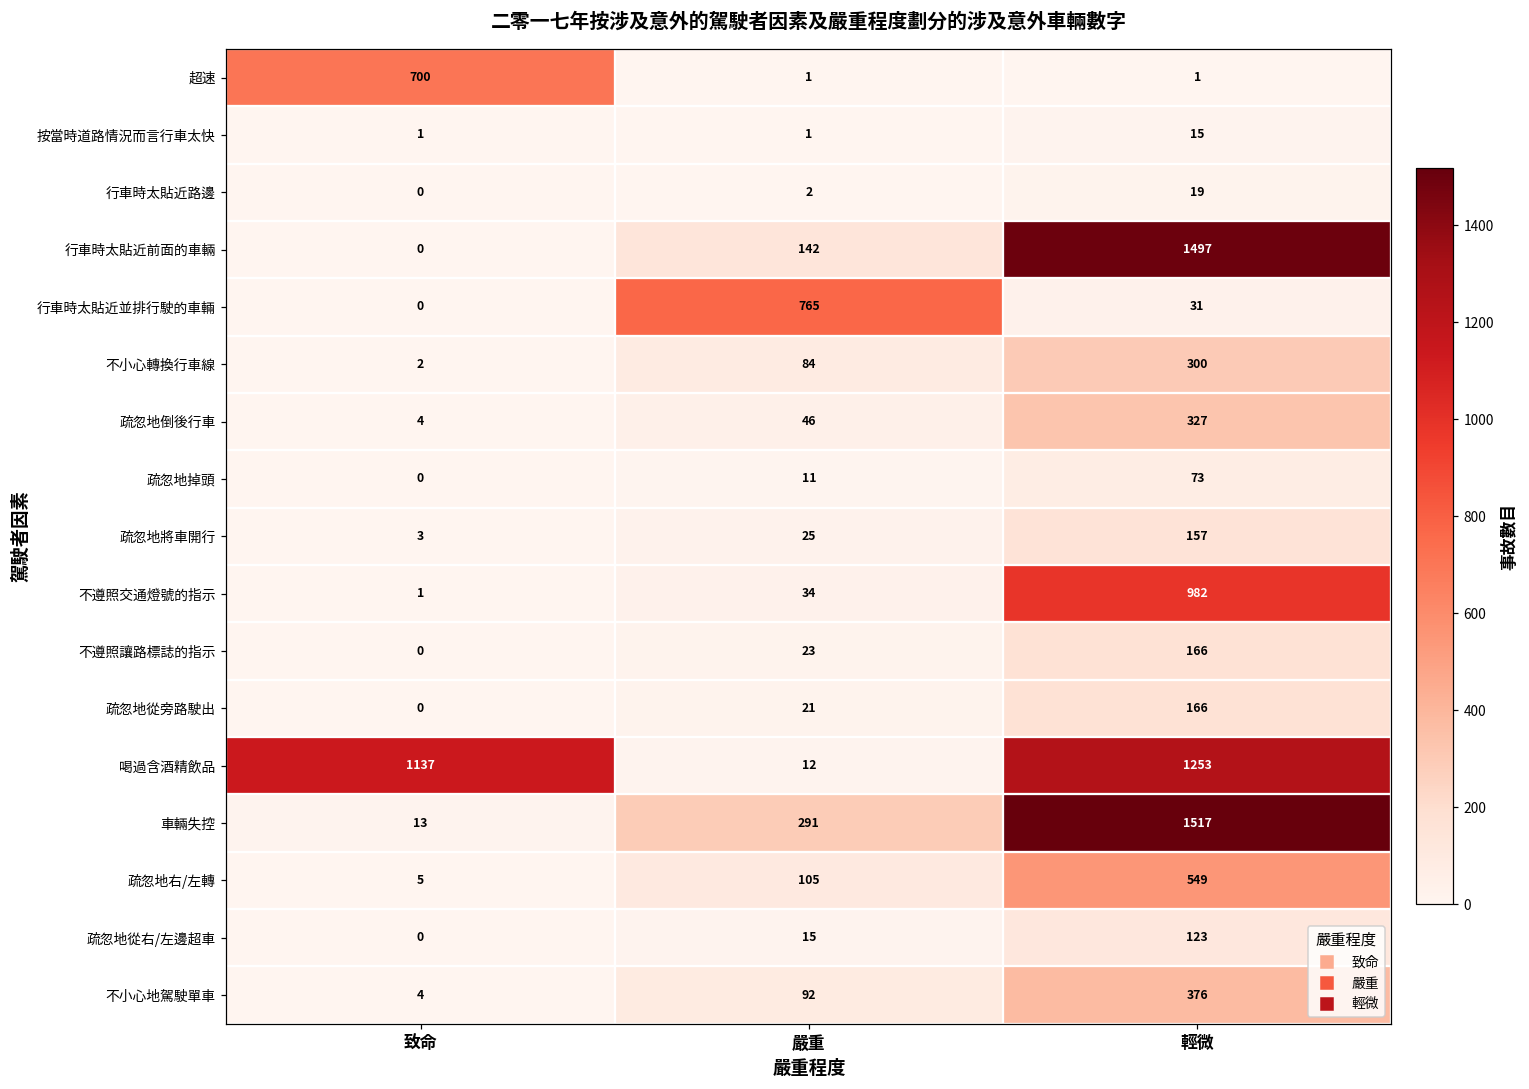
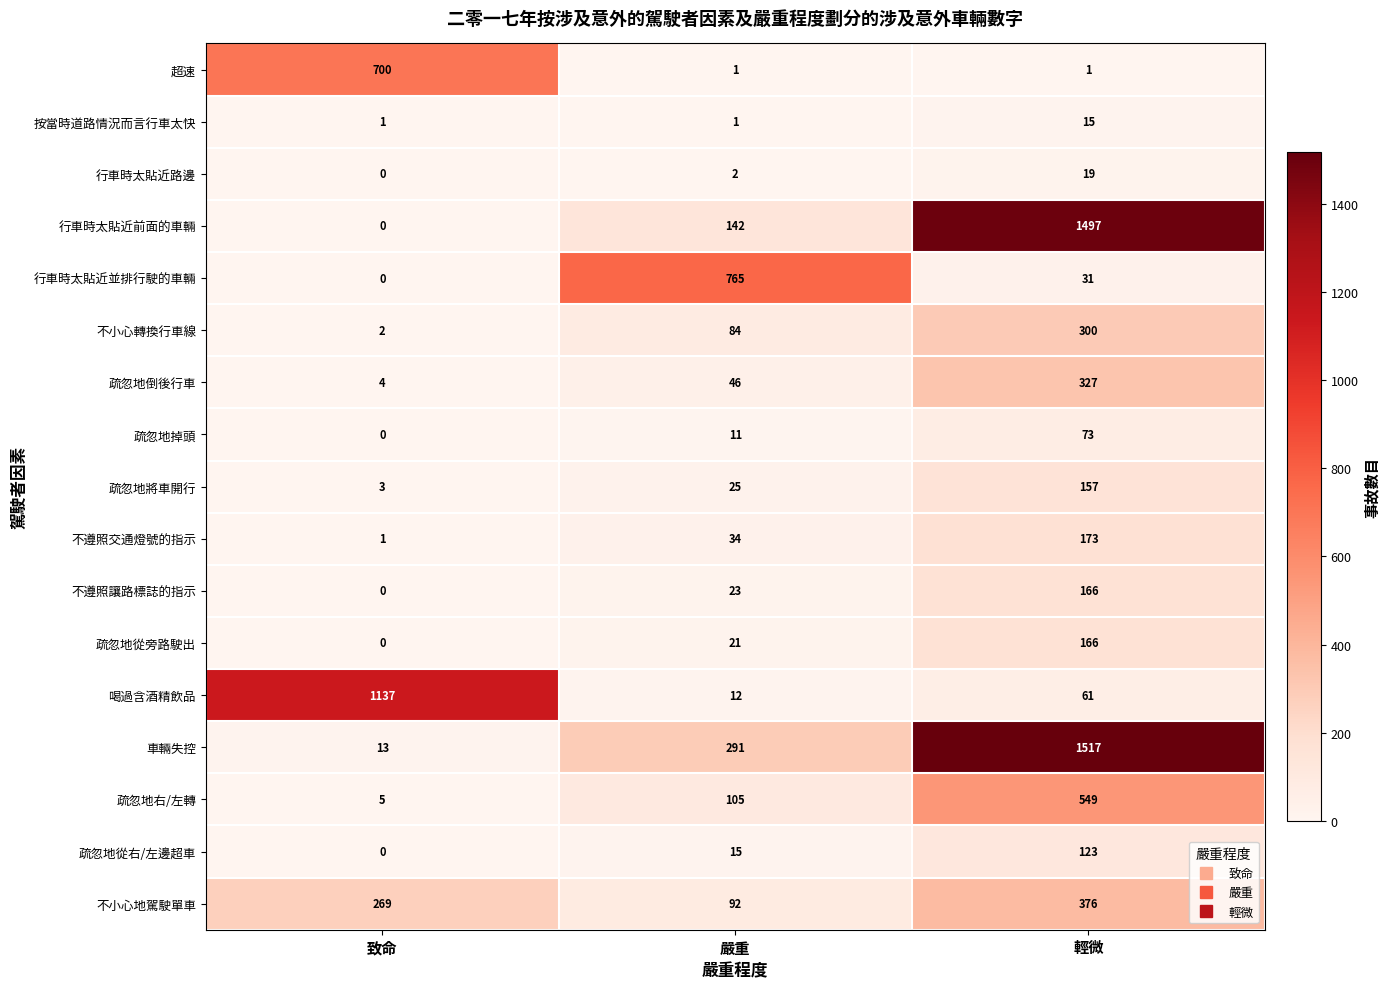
不遵照交通燈號的指示, 輕微: 982 -> 173
喝過含酒精飲品, 輕微: 1253 -> 61
不小心地駕駛單車, 致命: 4 -> 269
